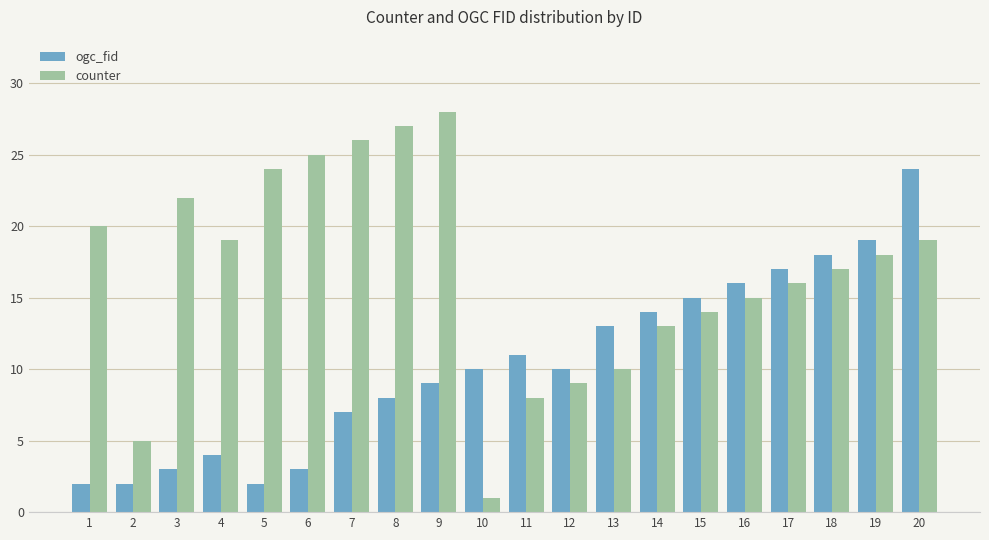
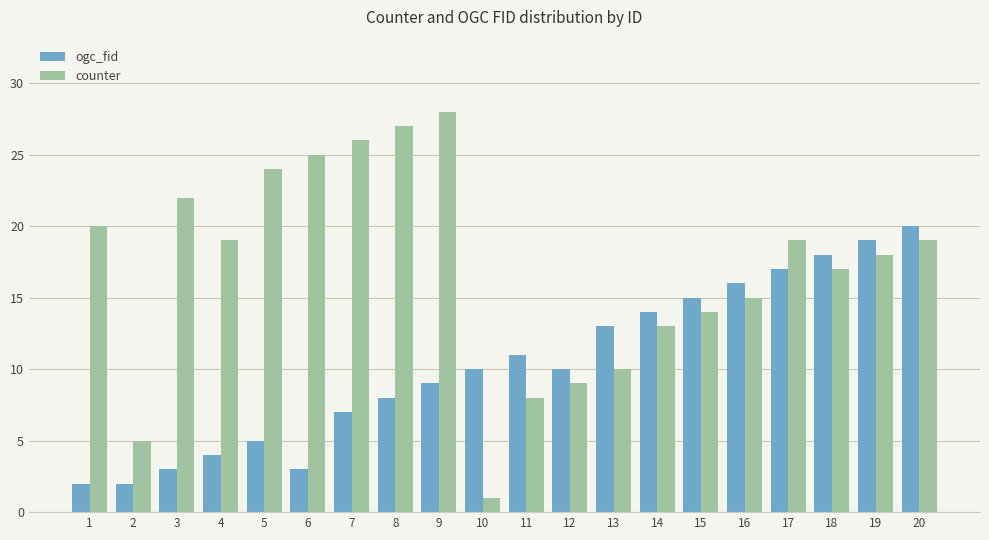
ogc_fid, 5: 2 -> 5
counter, 17: 16 -> 19
ogc_fid, 20: 24 -> 20
